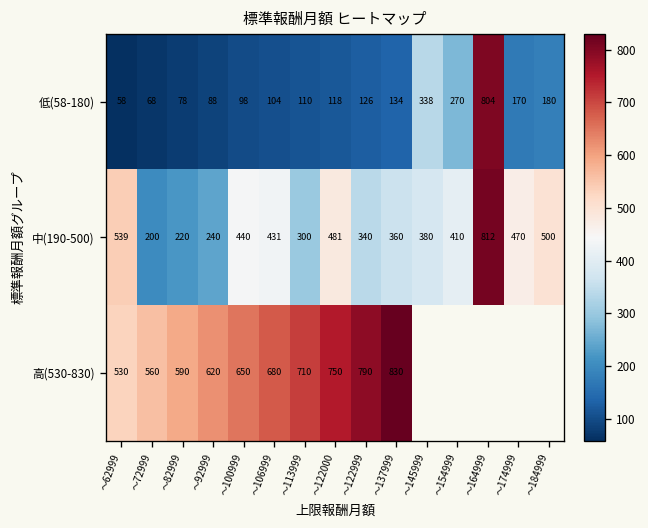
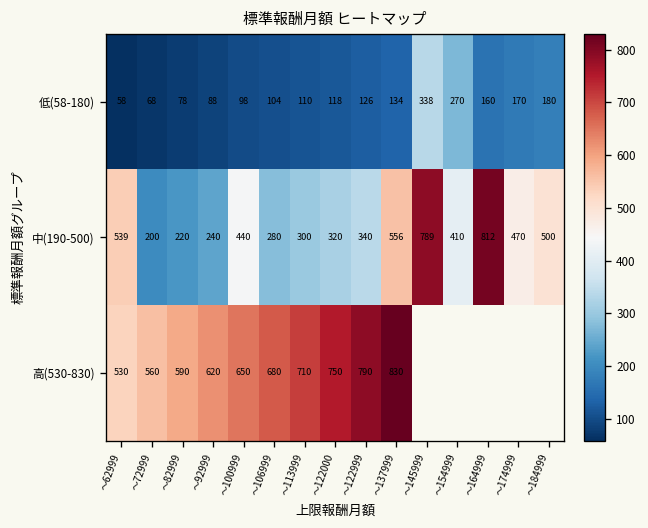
低(58-180), ～164999: 804 -> 160
中(190-500), ～106999: 431 -> 280
中(190-500), ～122000: 481 -> 320
中(190-500), ～137999: 360 -> 556
中(190-500), ～145999: 380 -> 789
